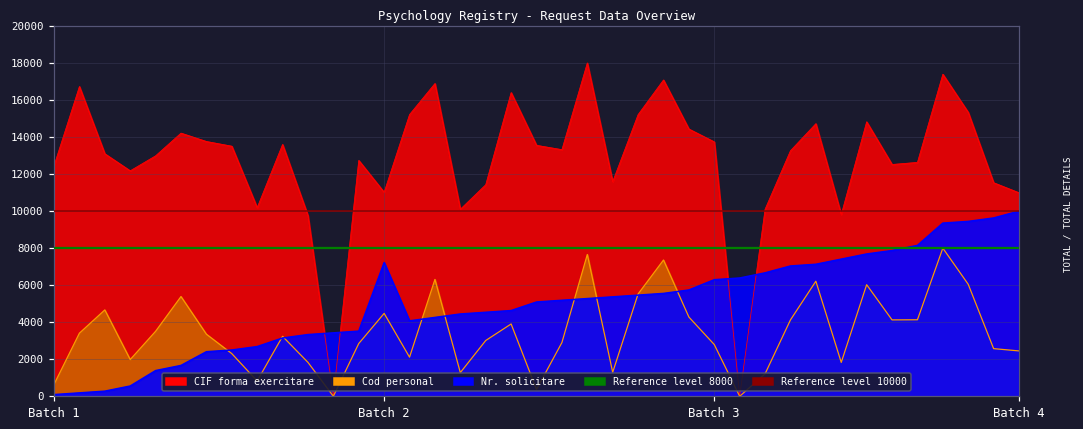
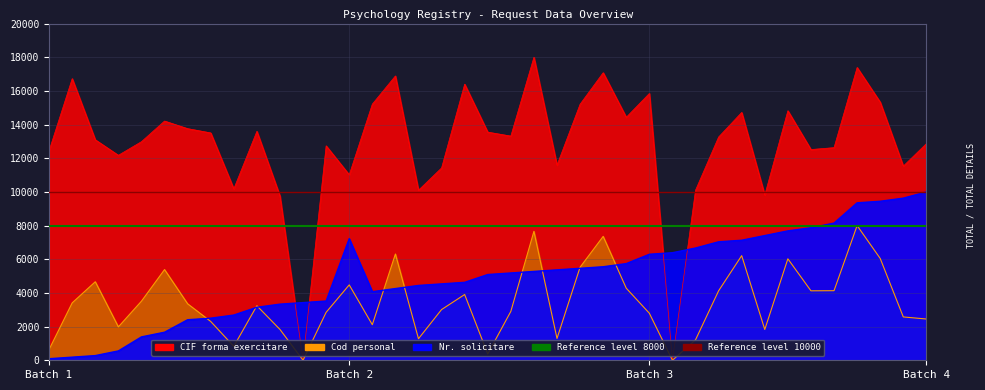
CIF forma exercitare, Batch 3: 13700 -> 15800
CIF forma exercitare, Batch 4: 11000 -> 12900
